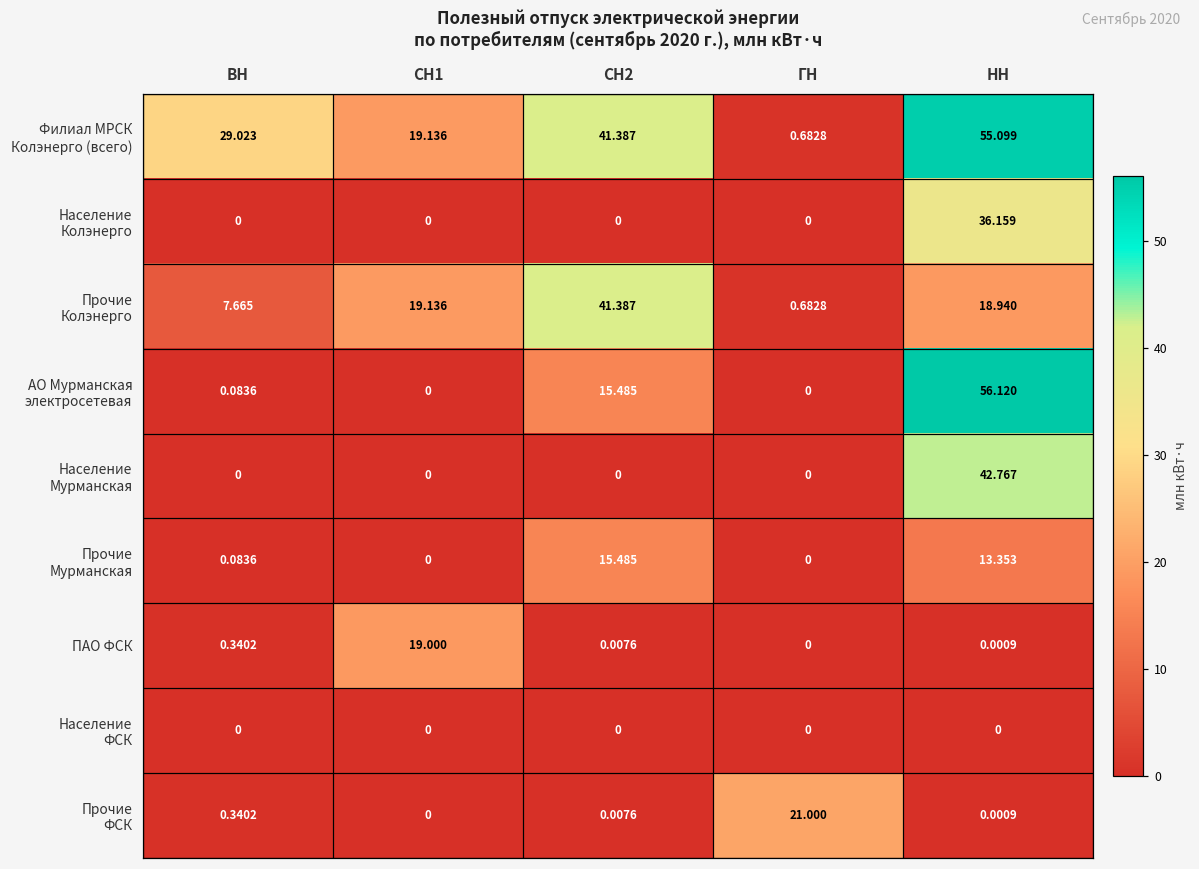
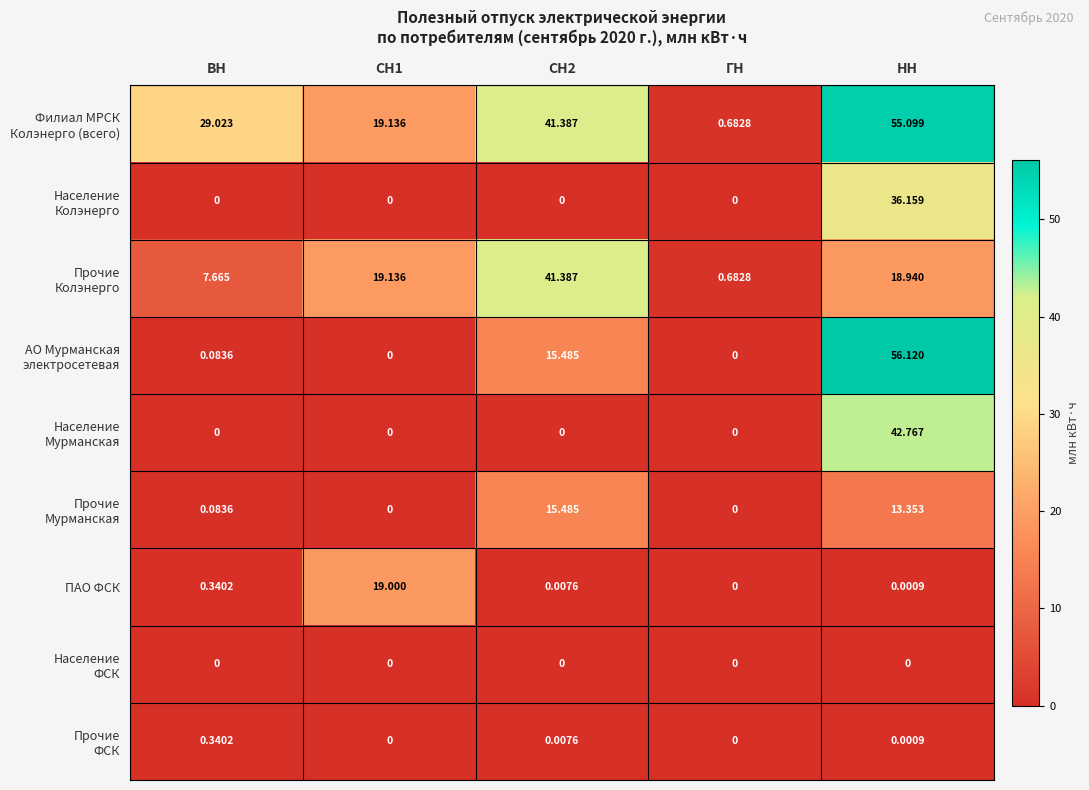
Прочие ФСК, ГН: 21.000 -> 0
